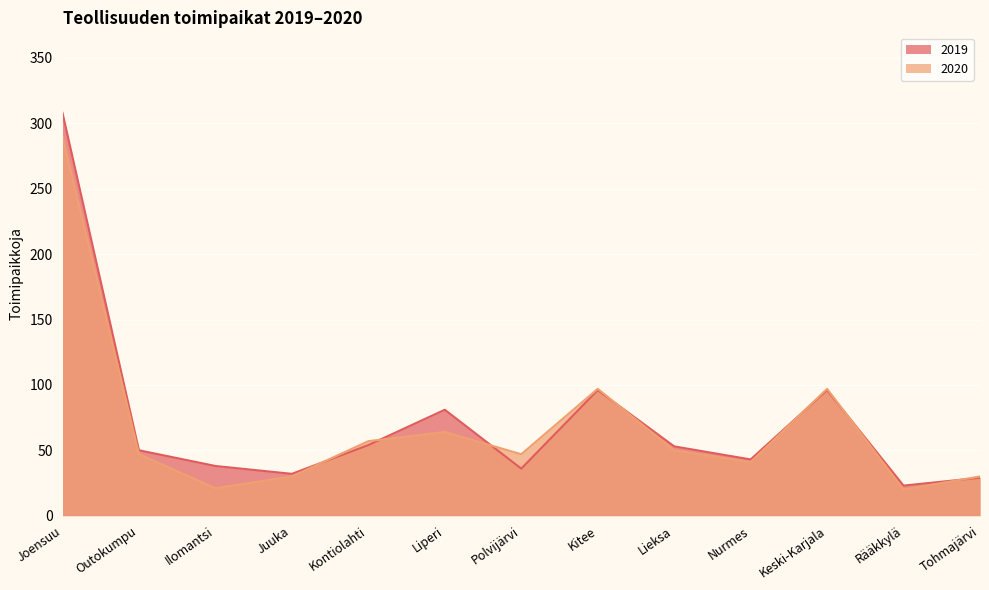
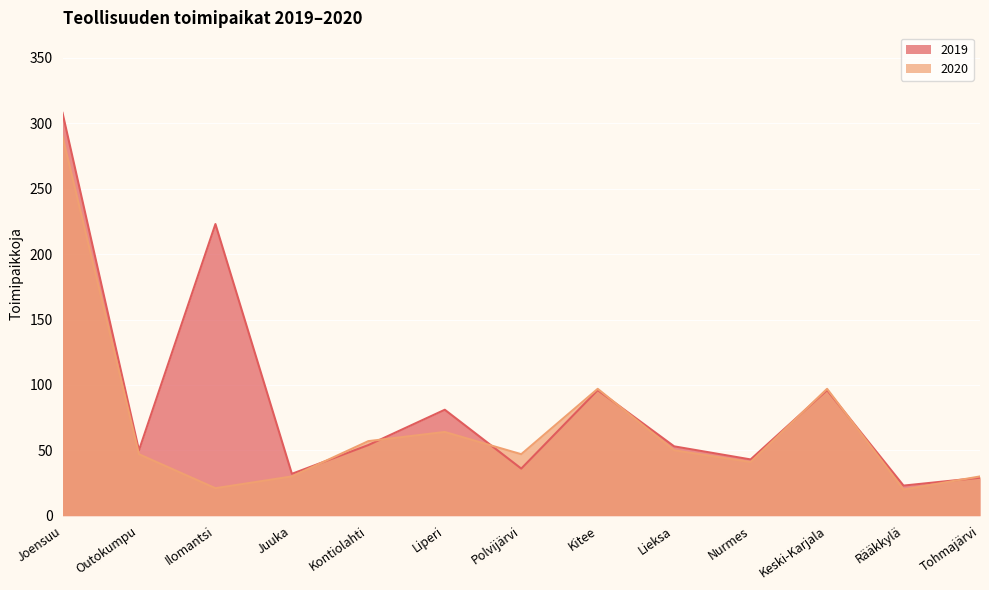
2019, Ilomantsi: 38 -> 223
